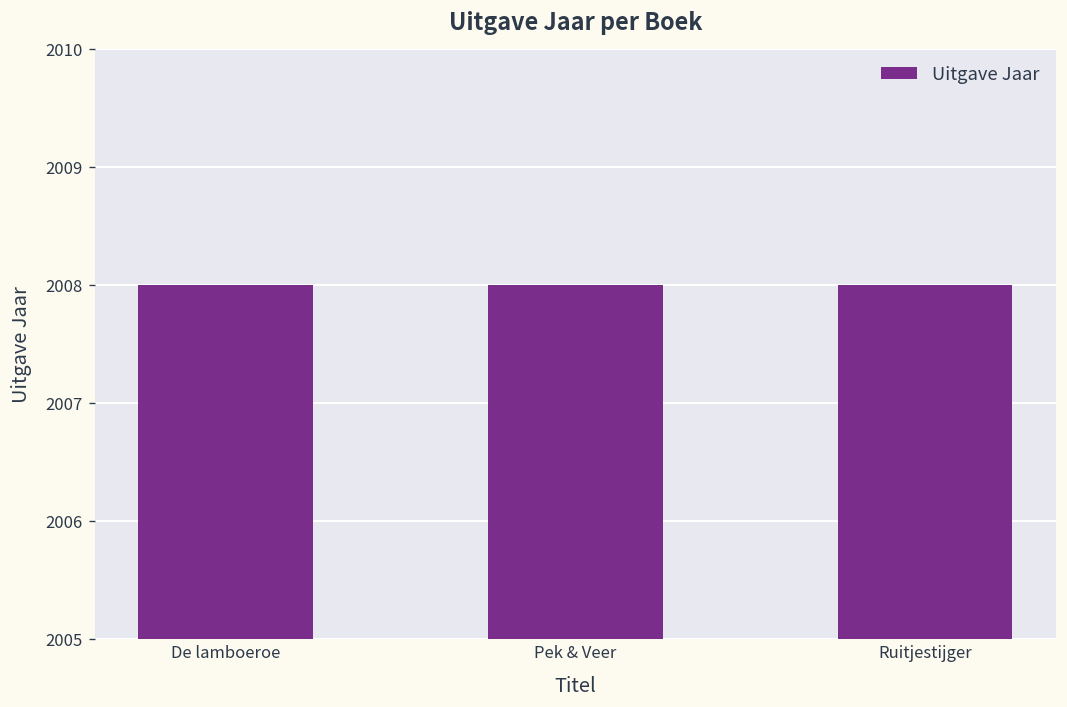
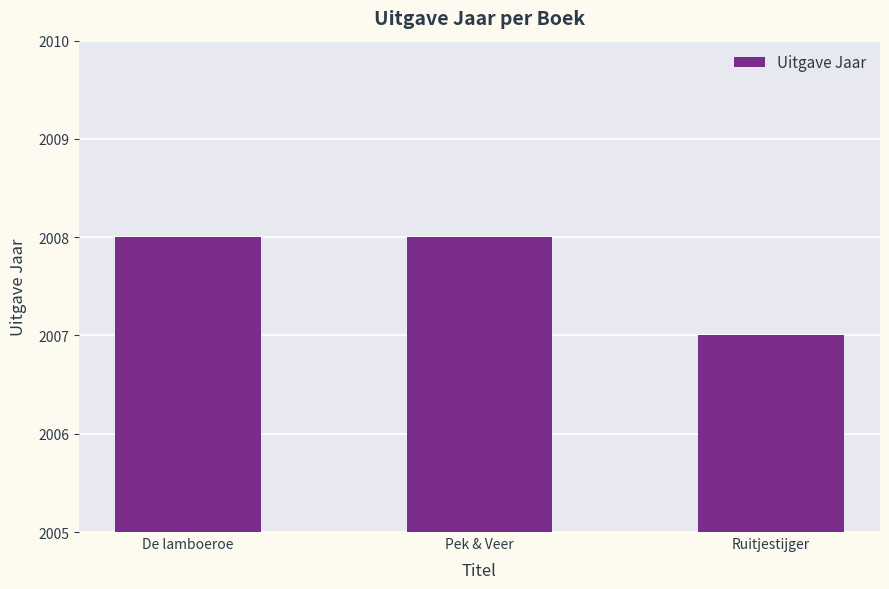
Ruitjestijger: 2008 -> 2007
